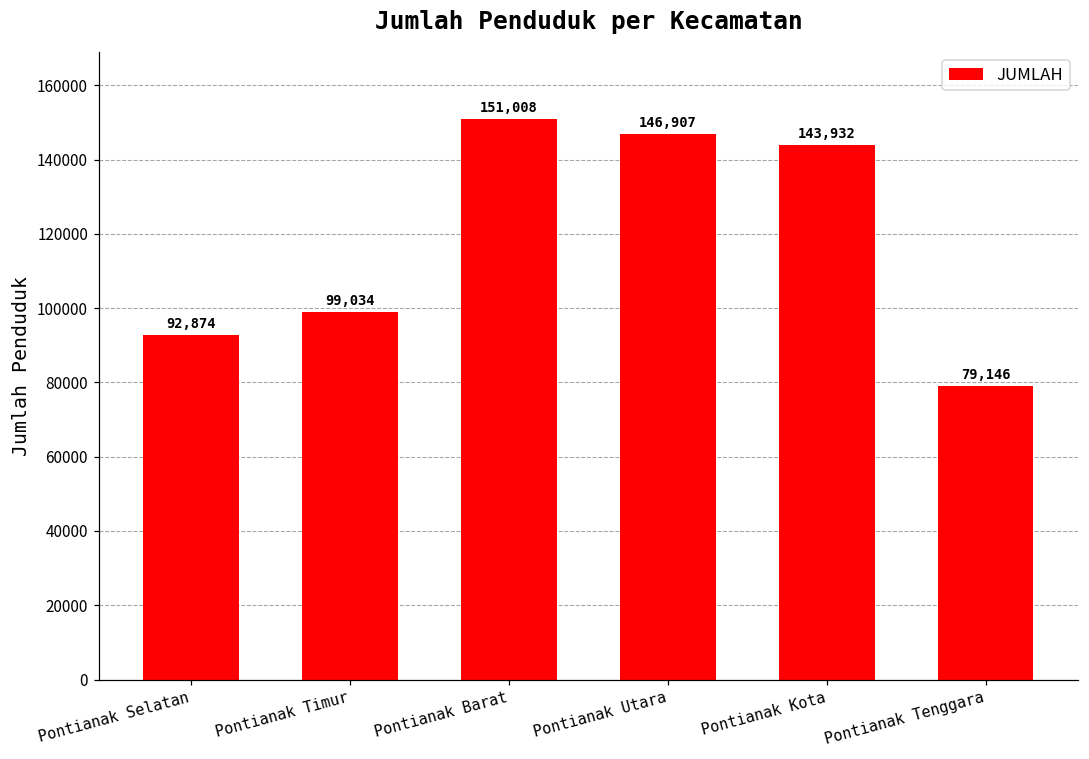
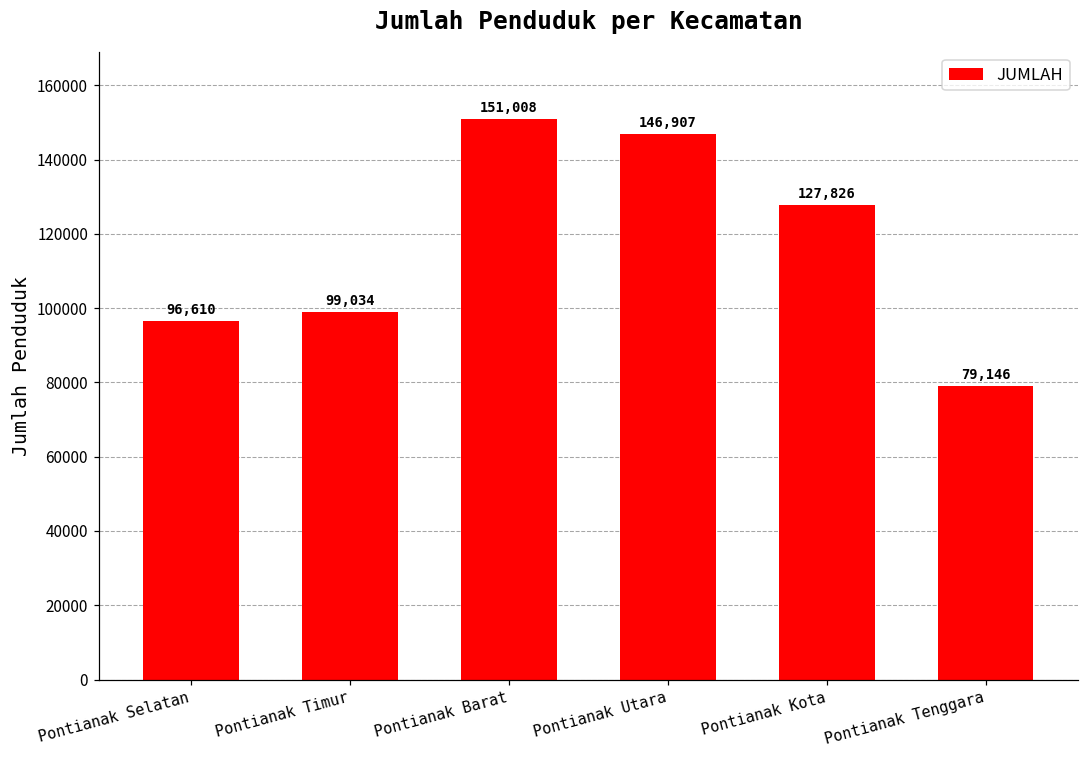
Pontianak Selatan: 92,874 -> 96,610
Pontianak Kota: 143,932 -> 127,826
